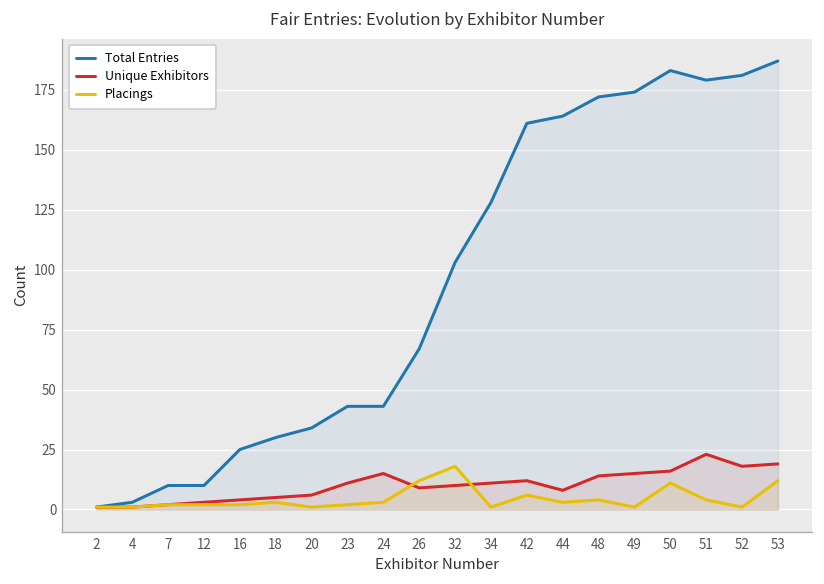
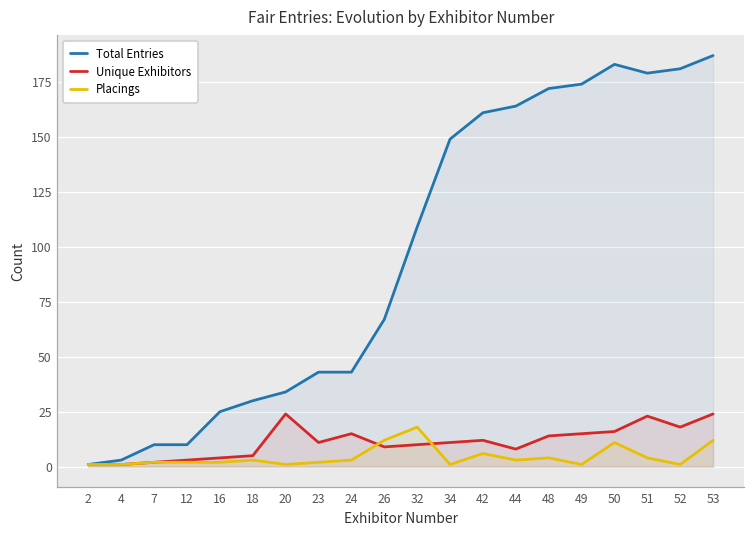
Unique Exhibitors, 20: 6 -> 24
Total Entries, 32: 103 -> 109
Total Entries, 34: 128 -> 149
Unique Exhibitors, 53: 19 -> 24
